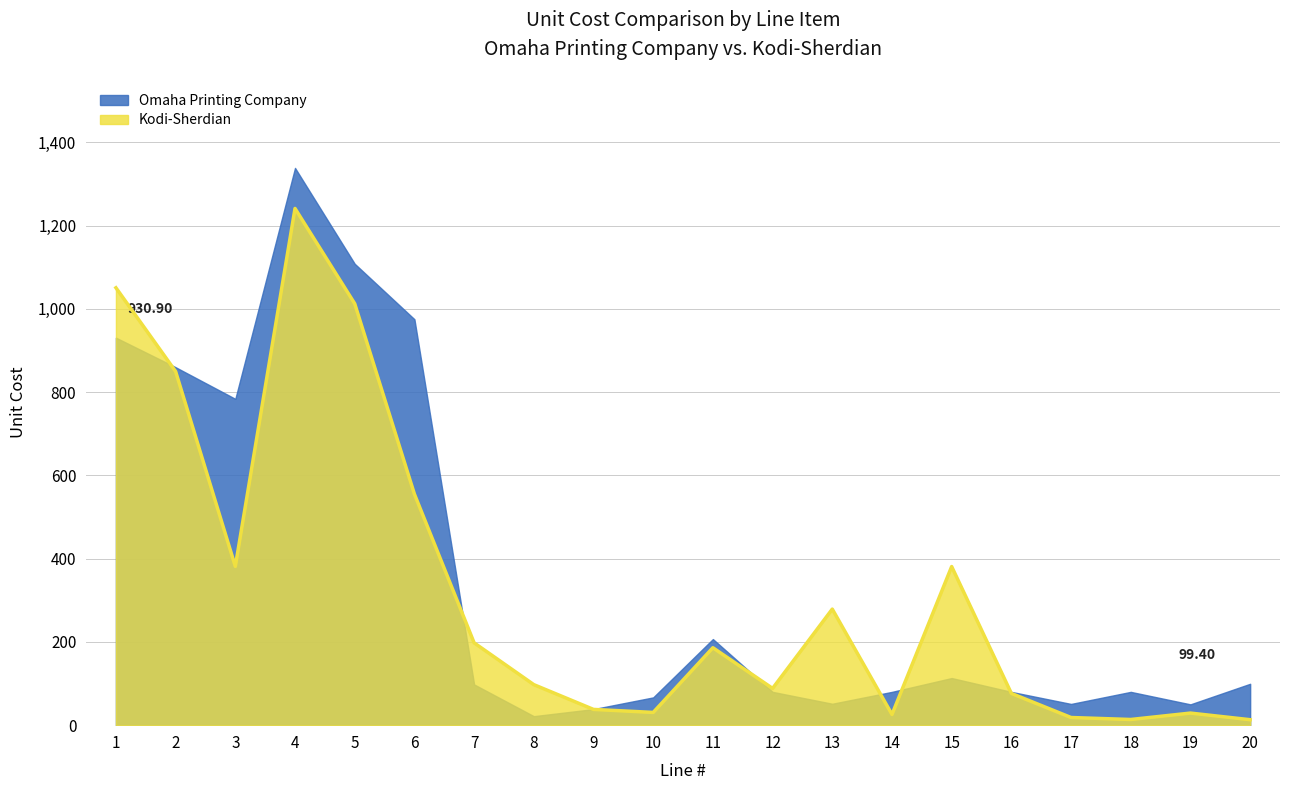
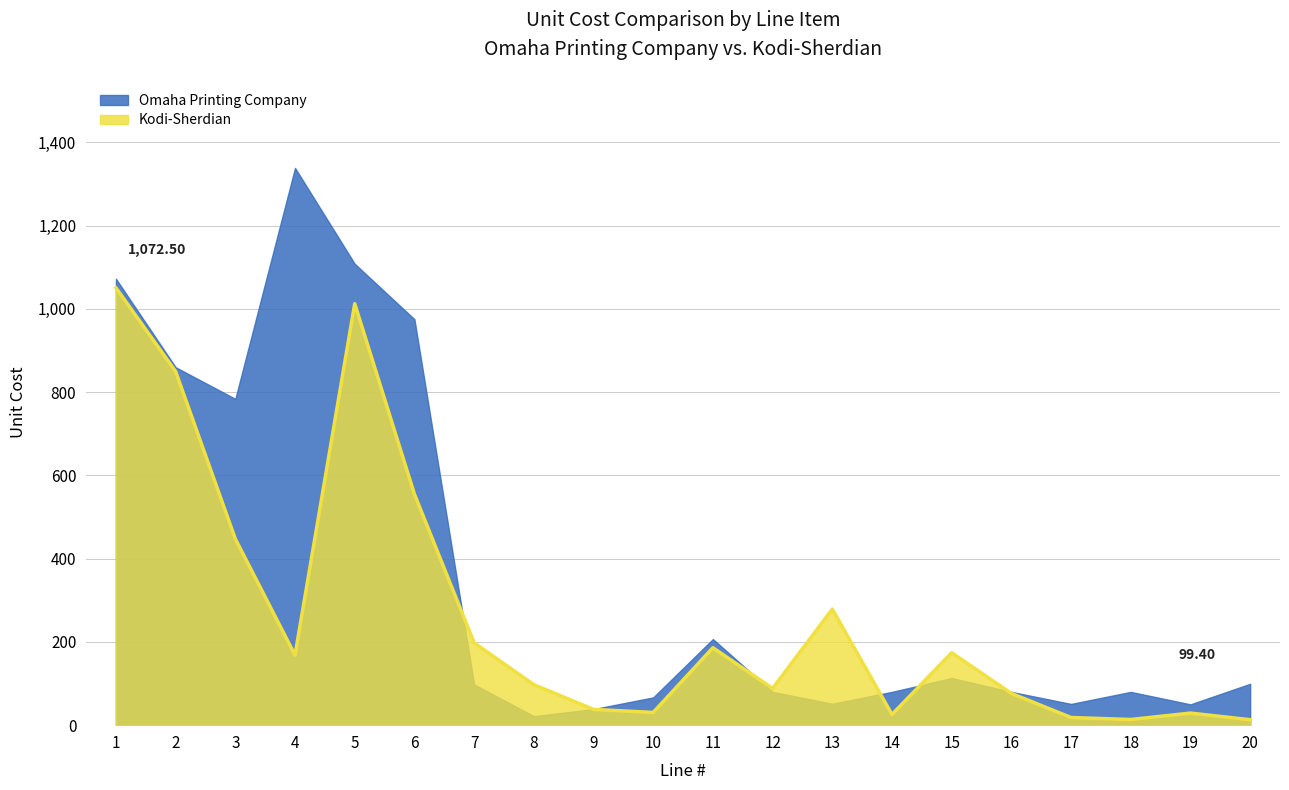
Omaha Printing Company, 1: 930.90 -> 1,072.50
Kodi-Sherdian, 3: 380 -> 450
Kodi-Sherdian, 4: 1,240 -> 170
Kodi-Sherdian, 15: 380 -> 170
